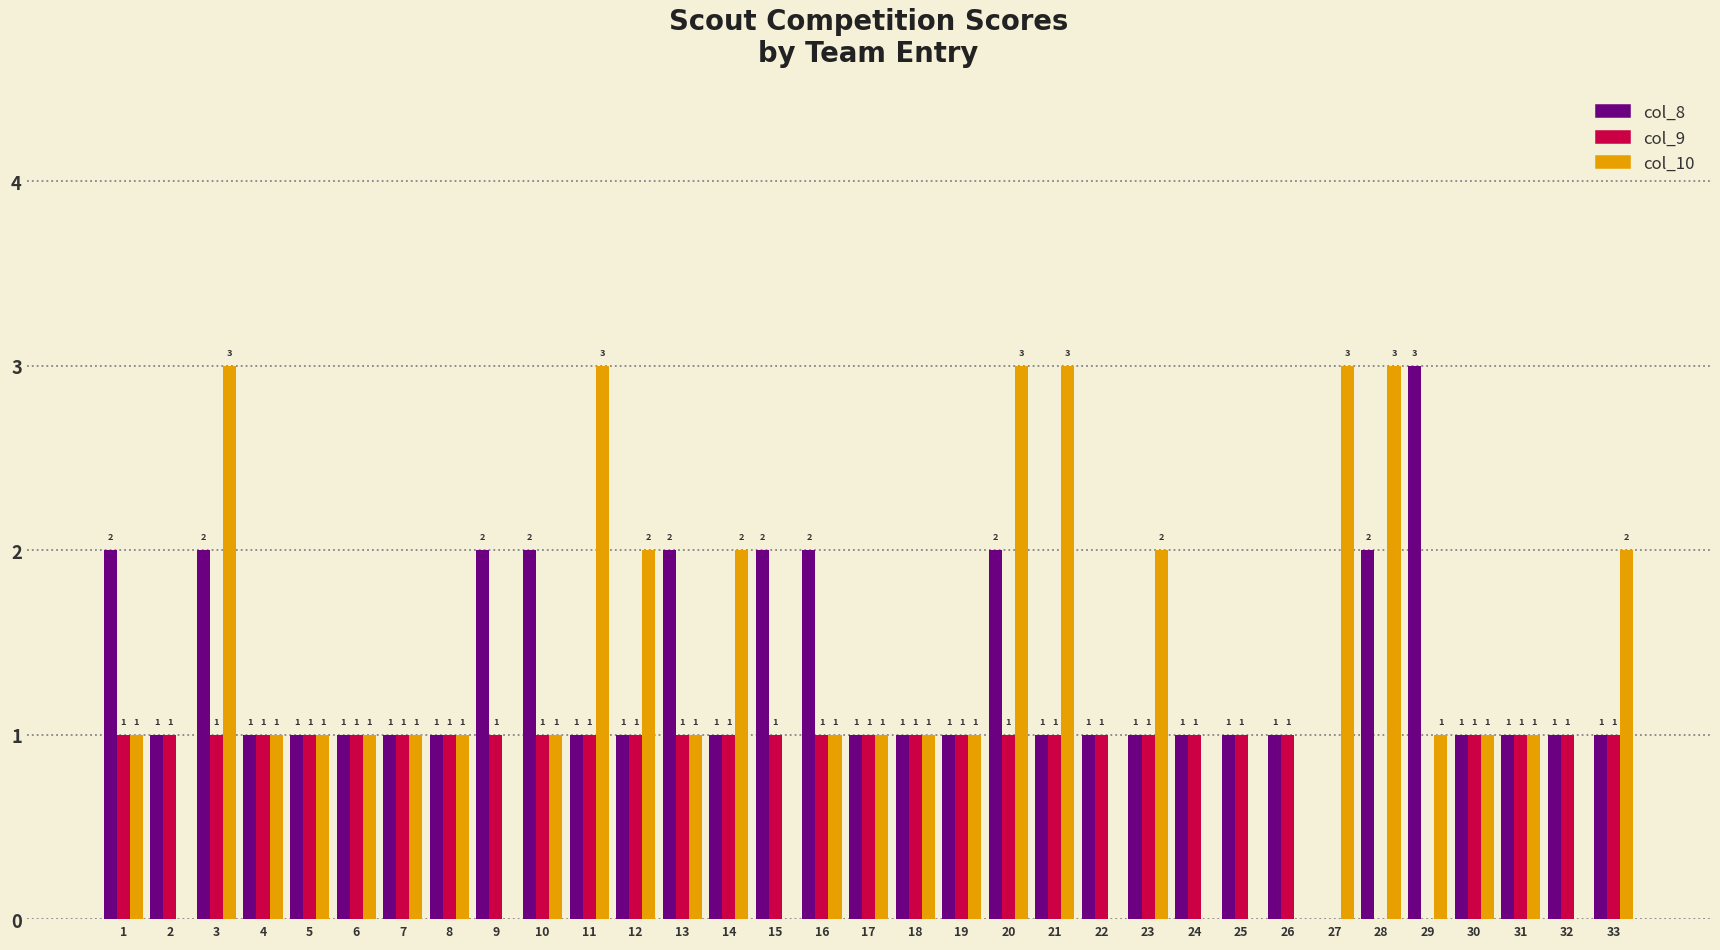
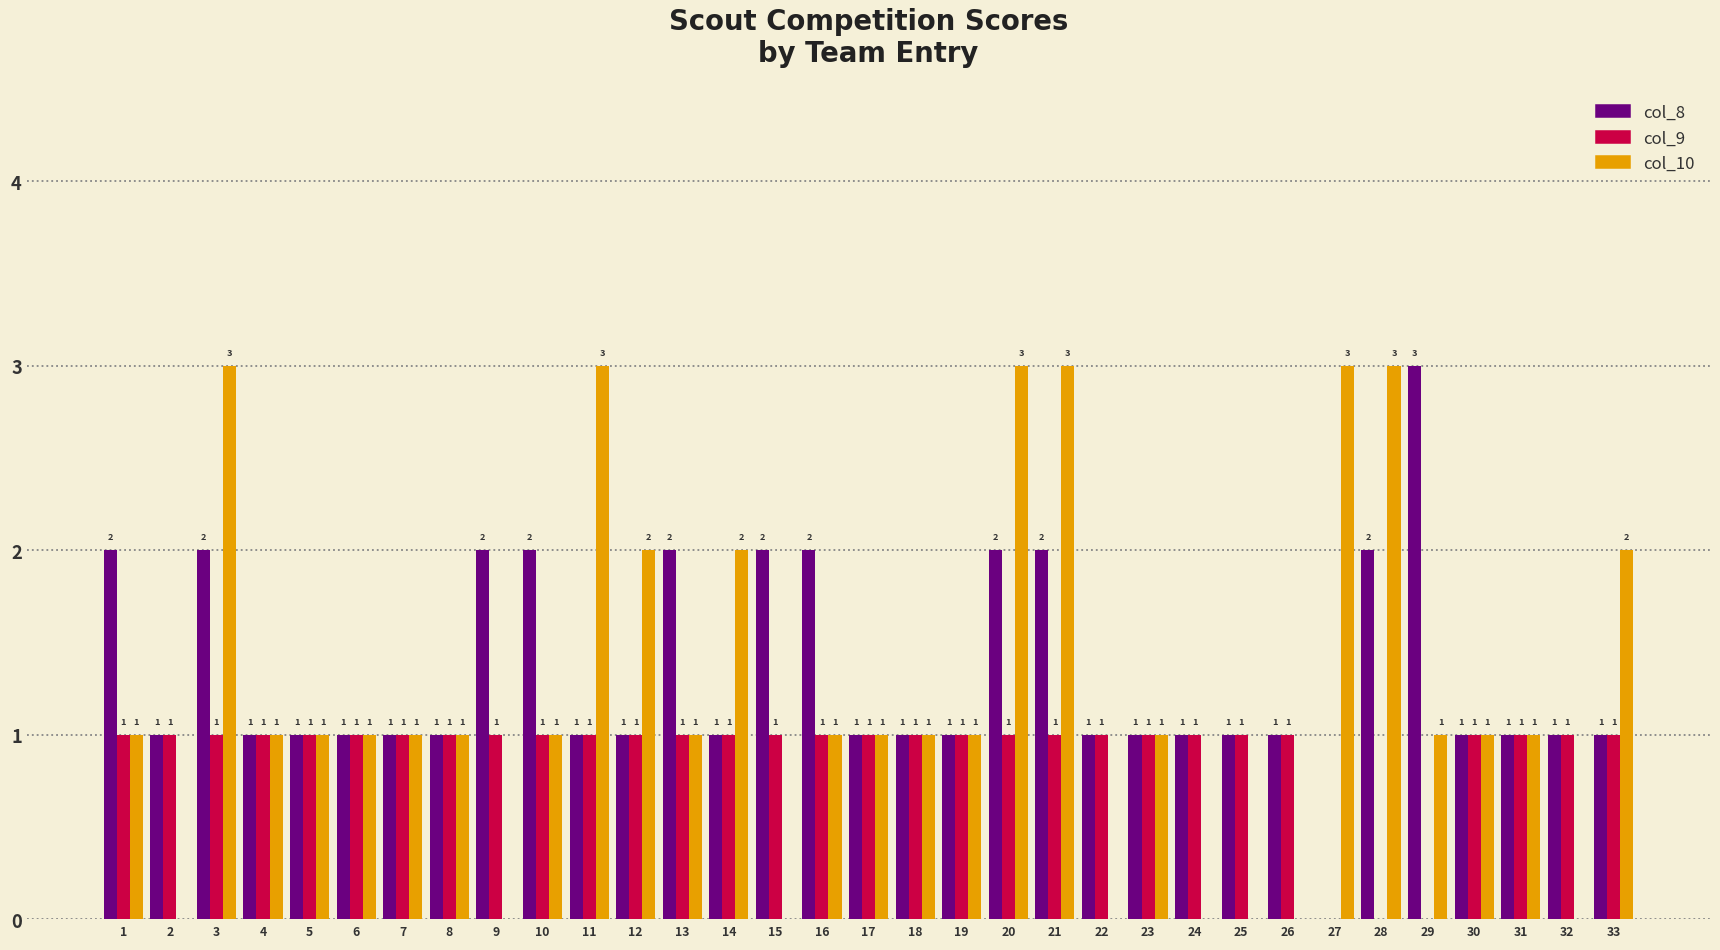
col_8, 21: 1 -> 2
col_10, 23: 2 -> 1
